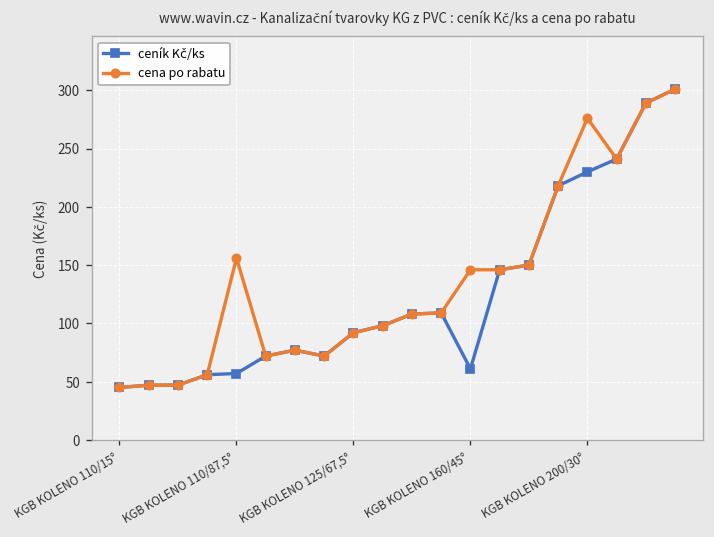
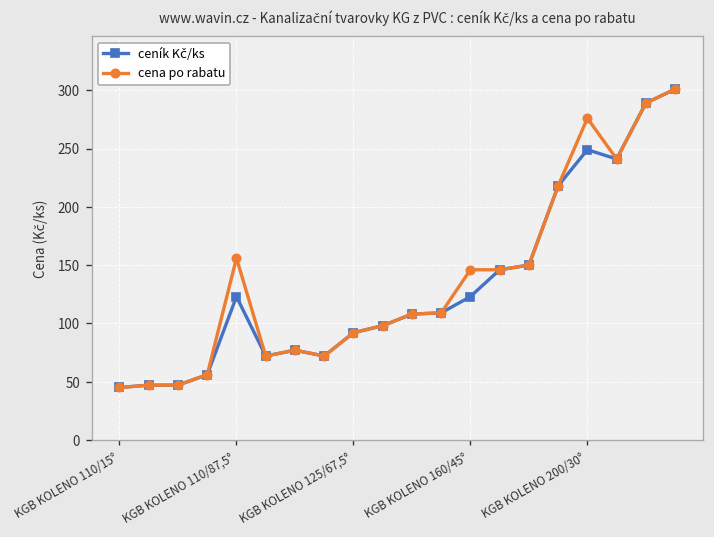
ceník Kč/ks, KGB KOLENO 110/87,5°: 60 -> 120
ceník Kč/ks, KGB KOLENO 160/45°: 60 -> 120
ceník Kč/ks, KGB KOLENO 200/30°: 230 -> 250
